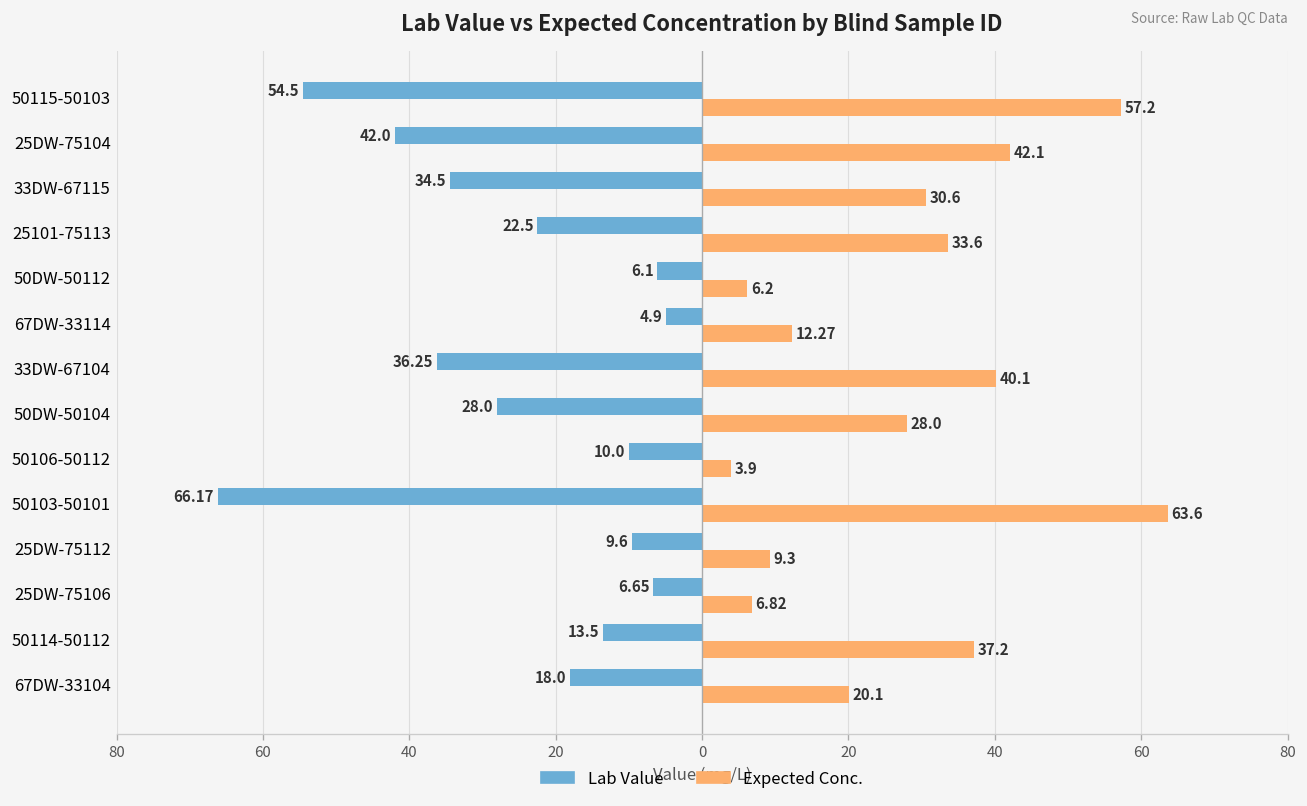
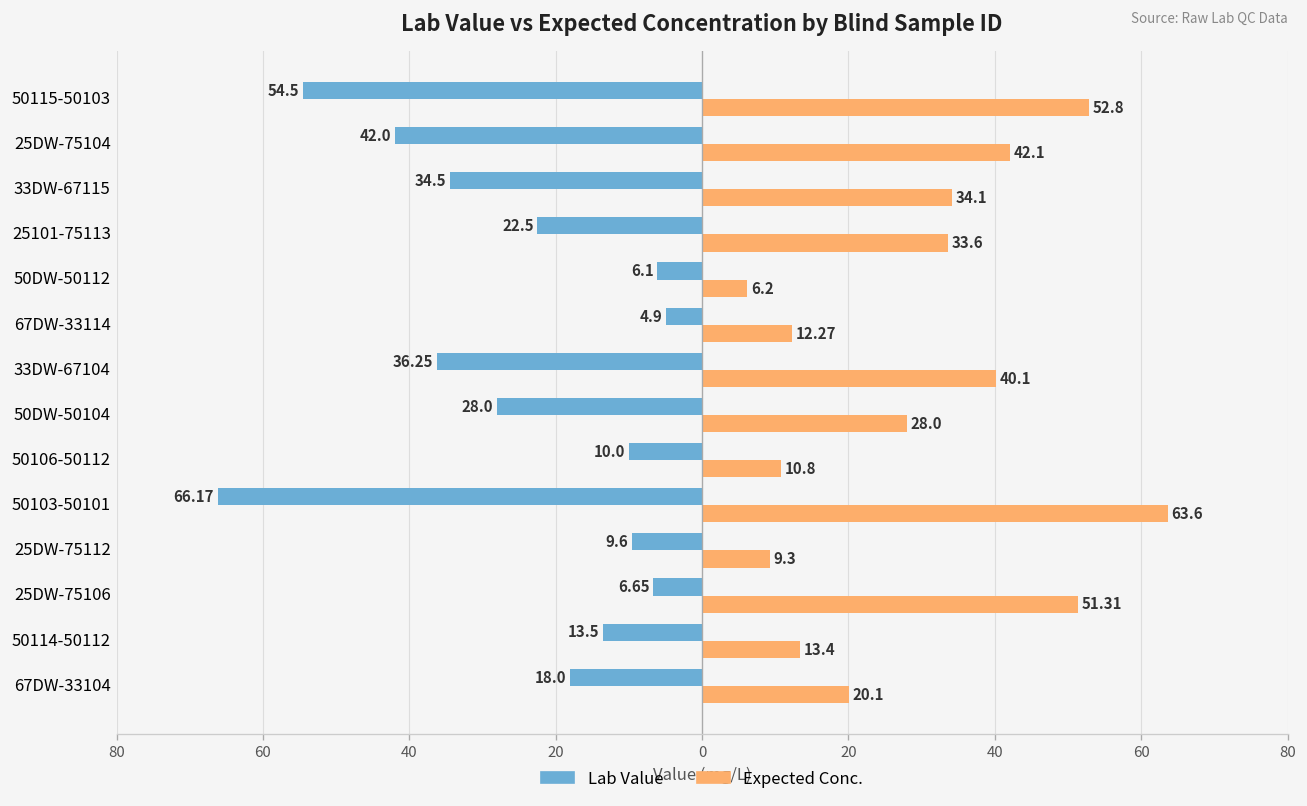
Expected Conc., 50115-50103: 57.2 -> 52.8
Expected Conc., 33DW-67115: 30.6 -> 34.1
Expected Conc., 50106-50112: 3.9 -> 10.8
Expected Conc., 25DW-75106: 6.82 -> 51.31
Expected Conc., 50114-50112: 37.2 -> 13.4
